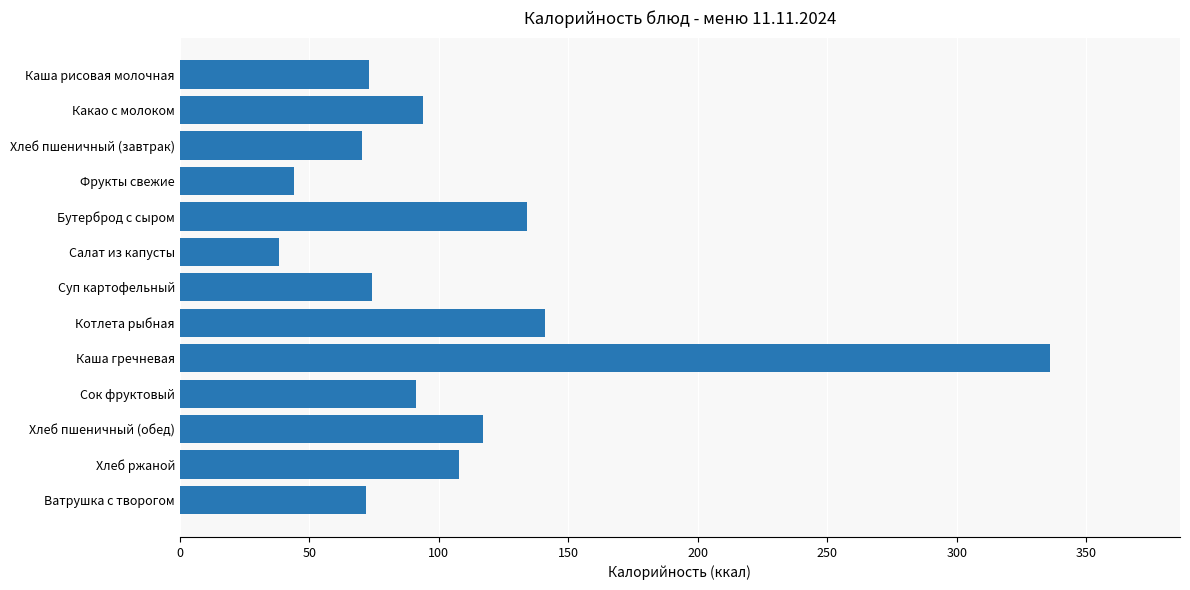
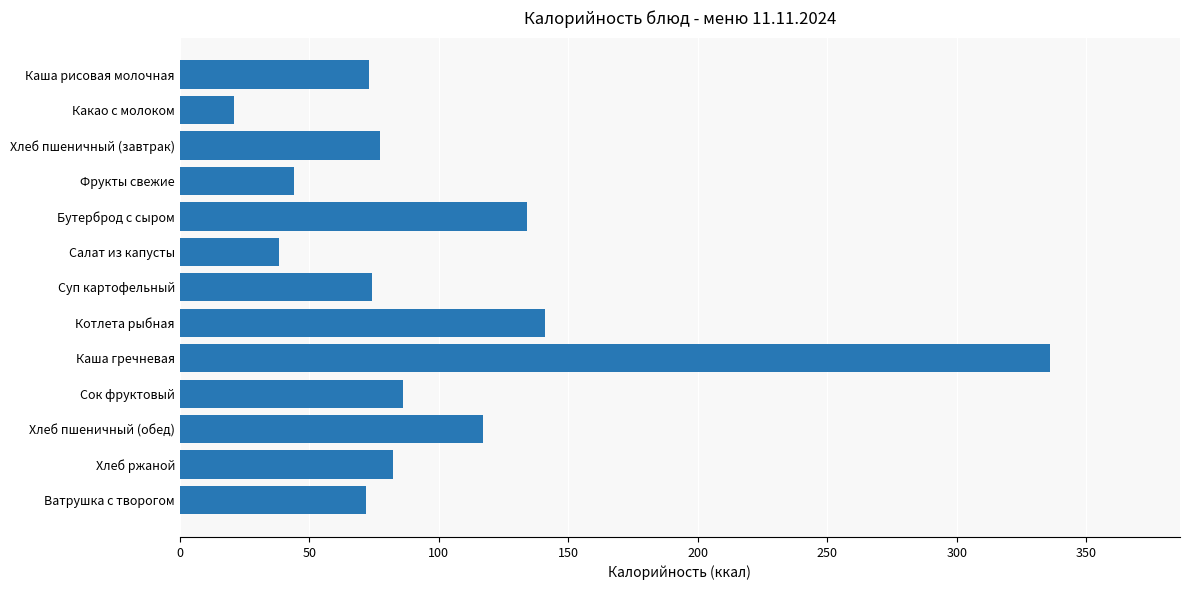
Какао с молоком: 94 -> 21
Хлеб пшеничный (завтрак): 70 -> 77
Сок фруктовый: 91 -> 86
Хлеб ржаной: 108 -> 82
